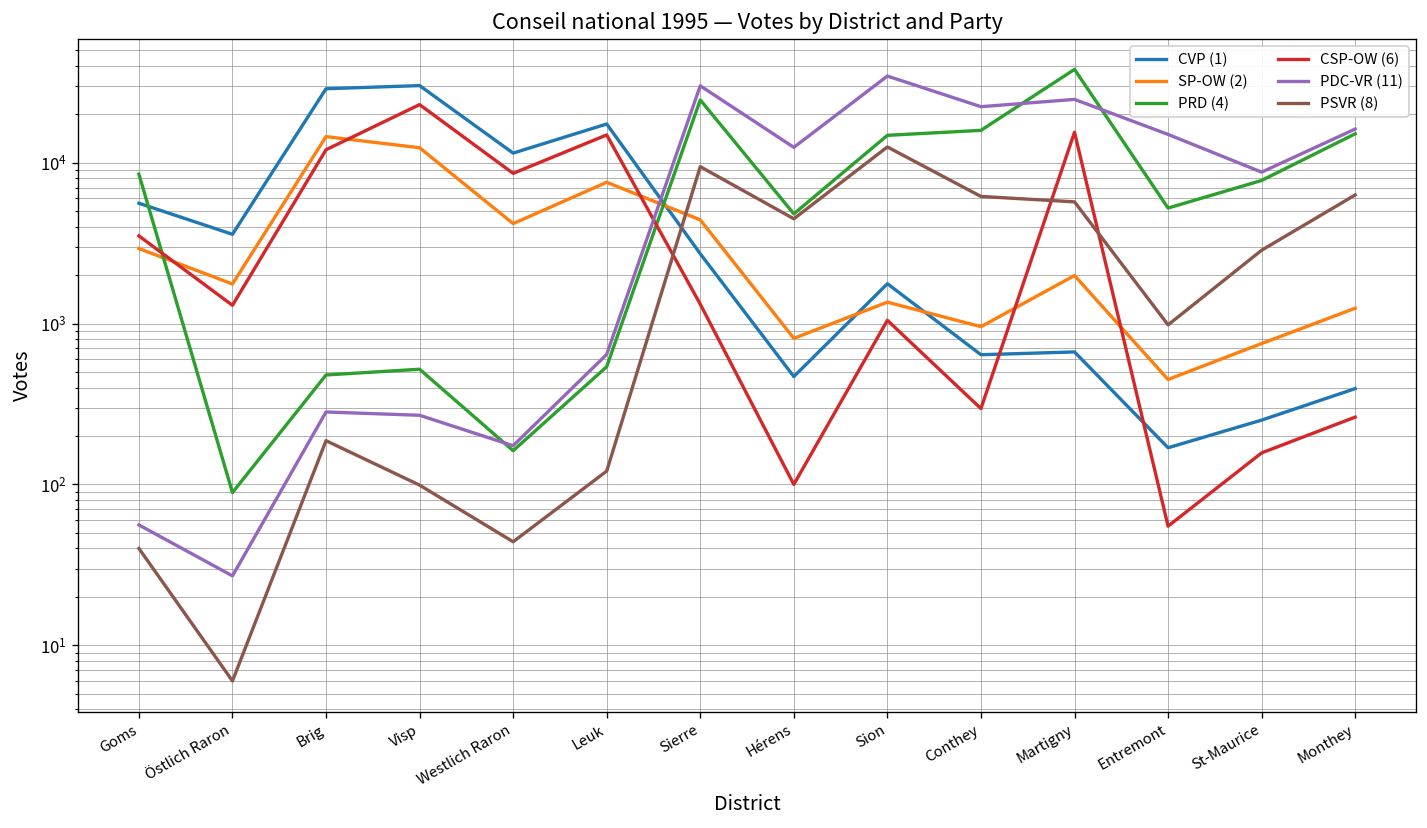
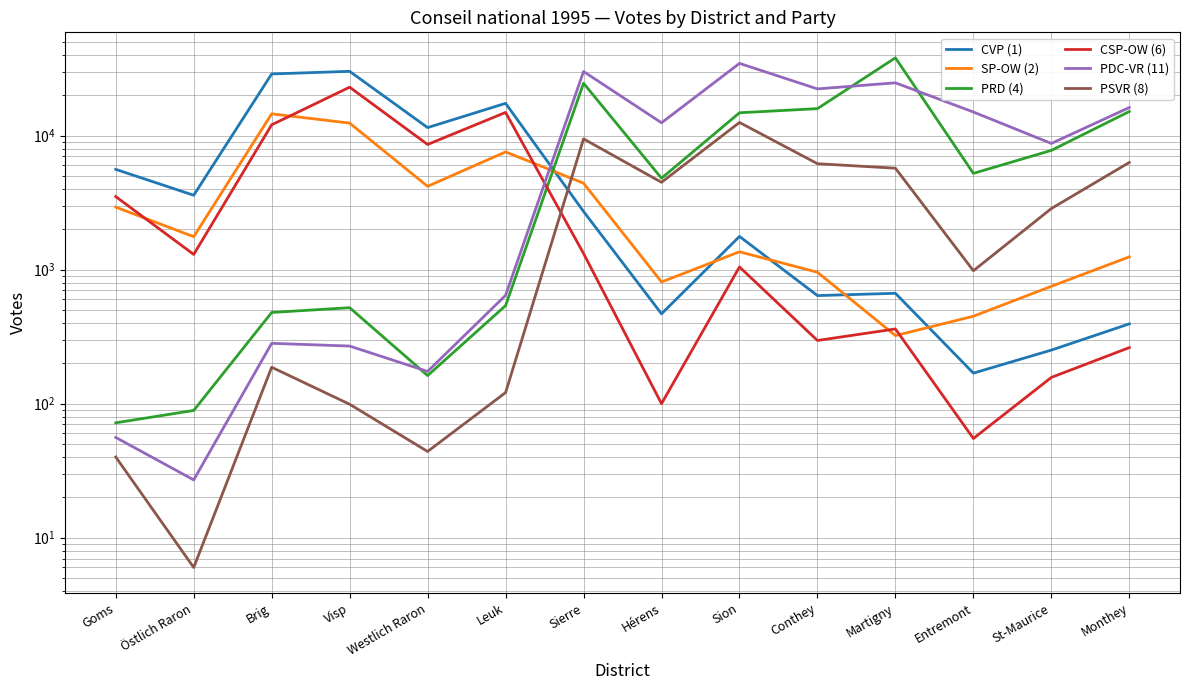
PRD (4), Goms: 8000 -> 70
SP-OW (2), Martigny: 2000 -> 320
CSP-OW (6), Martigny: 15000 -> 360
